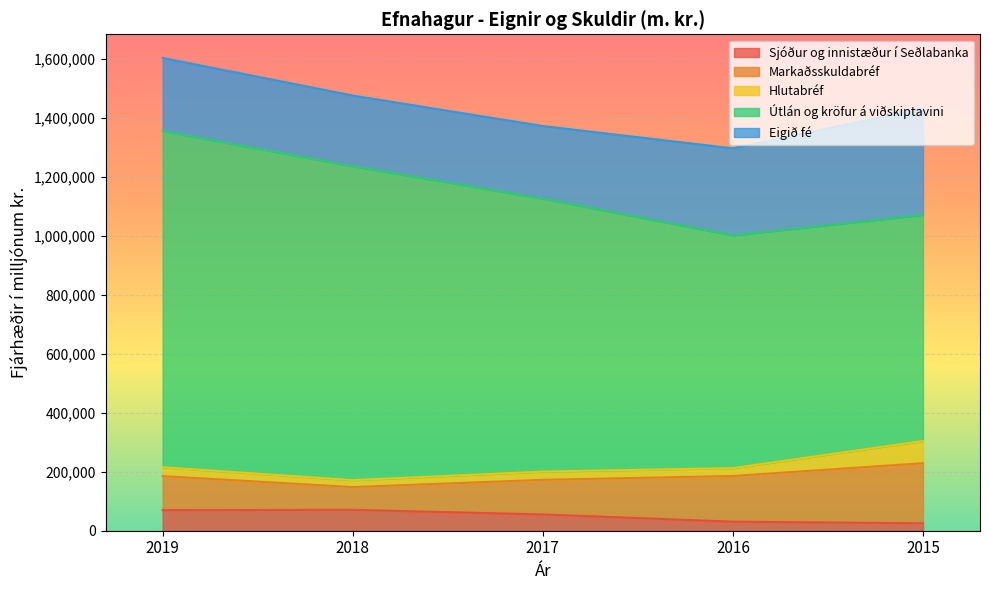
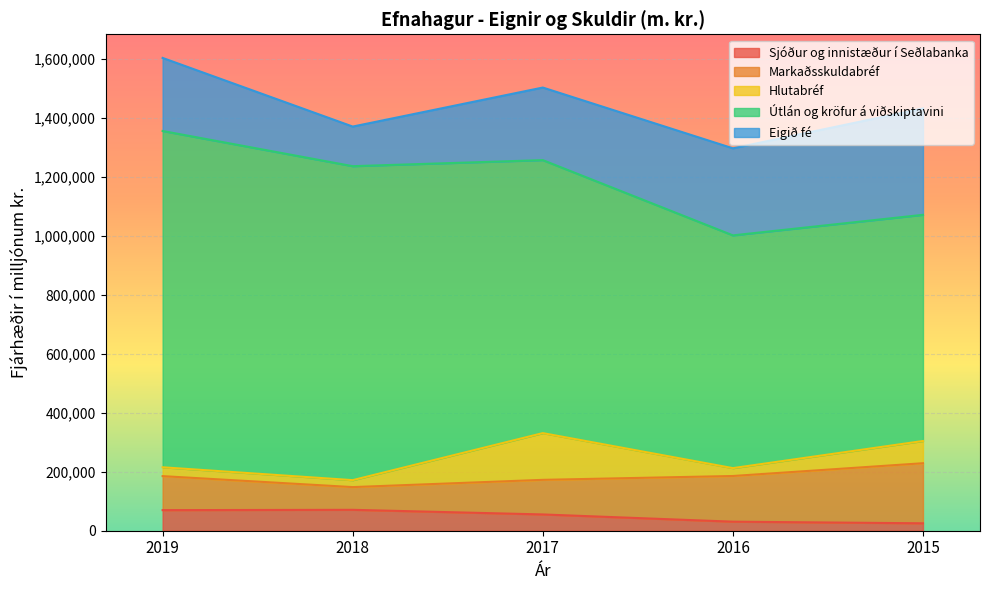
Eigið fé, 2018: 240,000 -> 130,000
Hlutabréf, 2017: 30,000 -> 160,000
